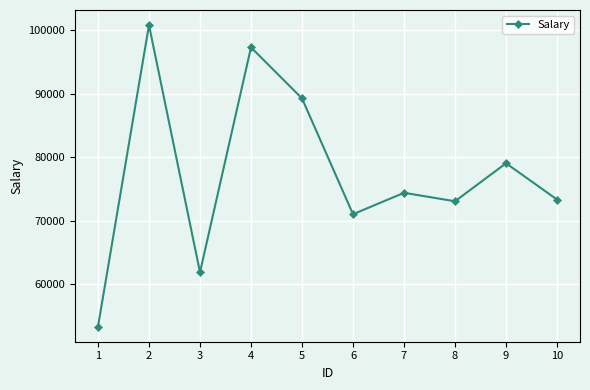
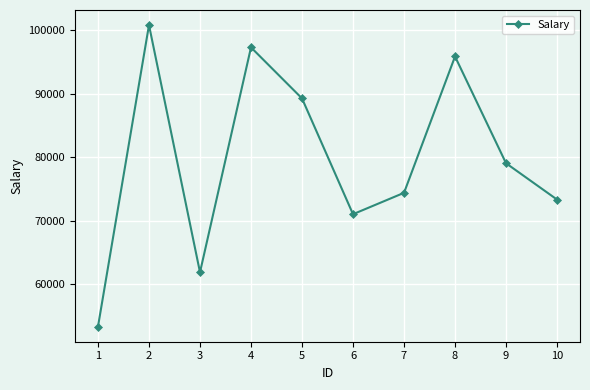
8: 73000 -> 96000
